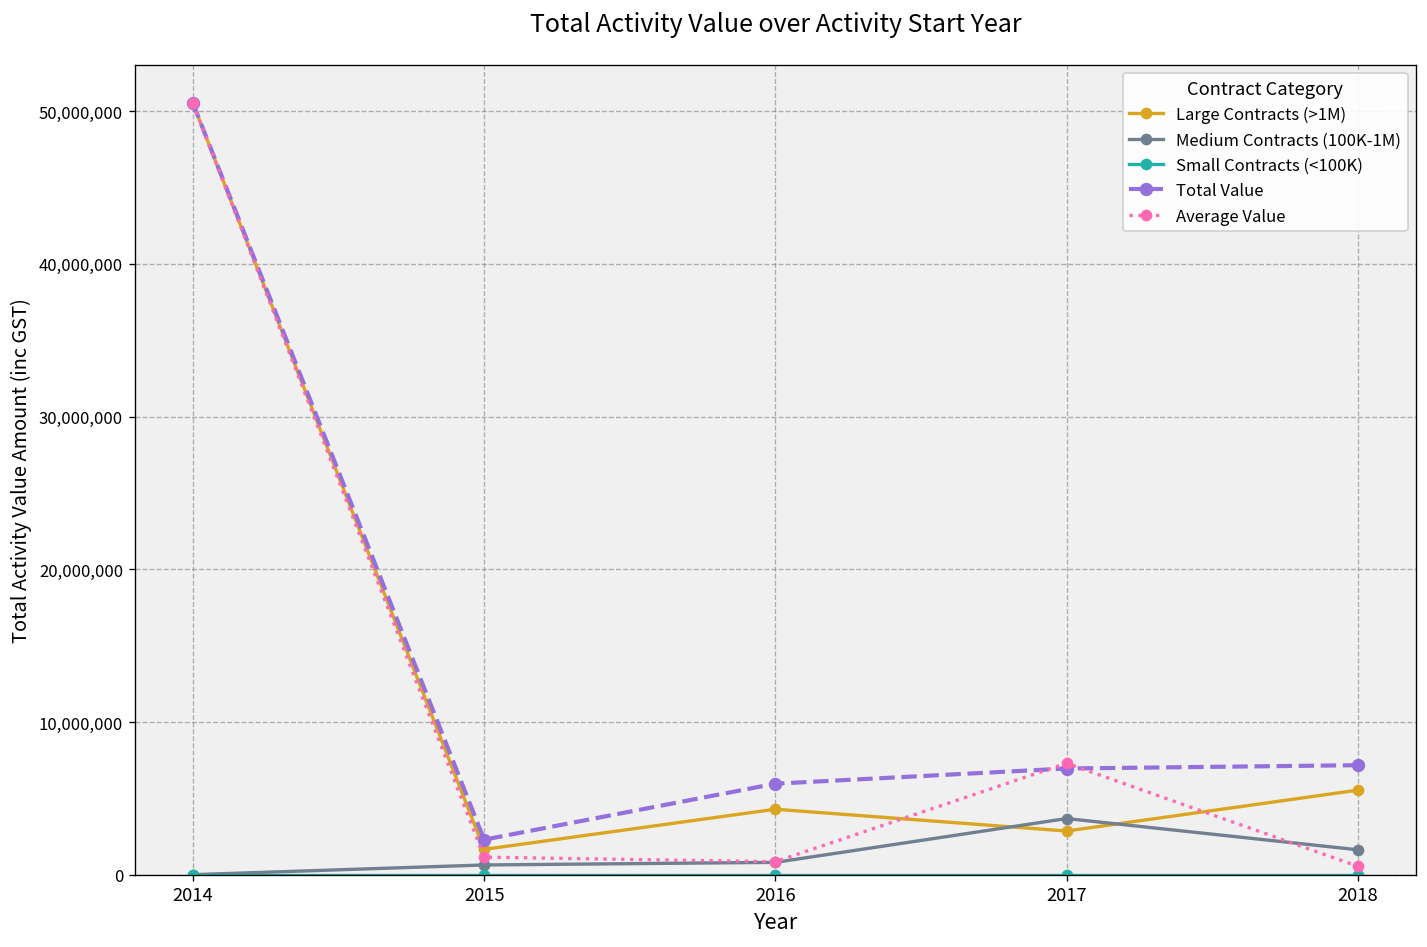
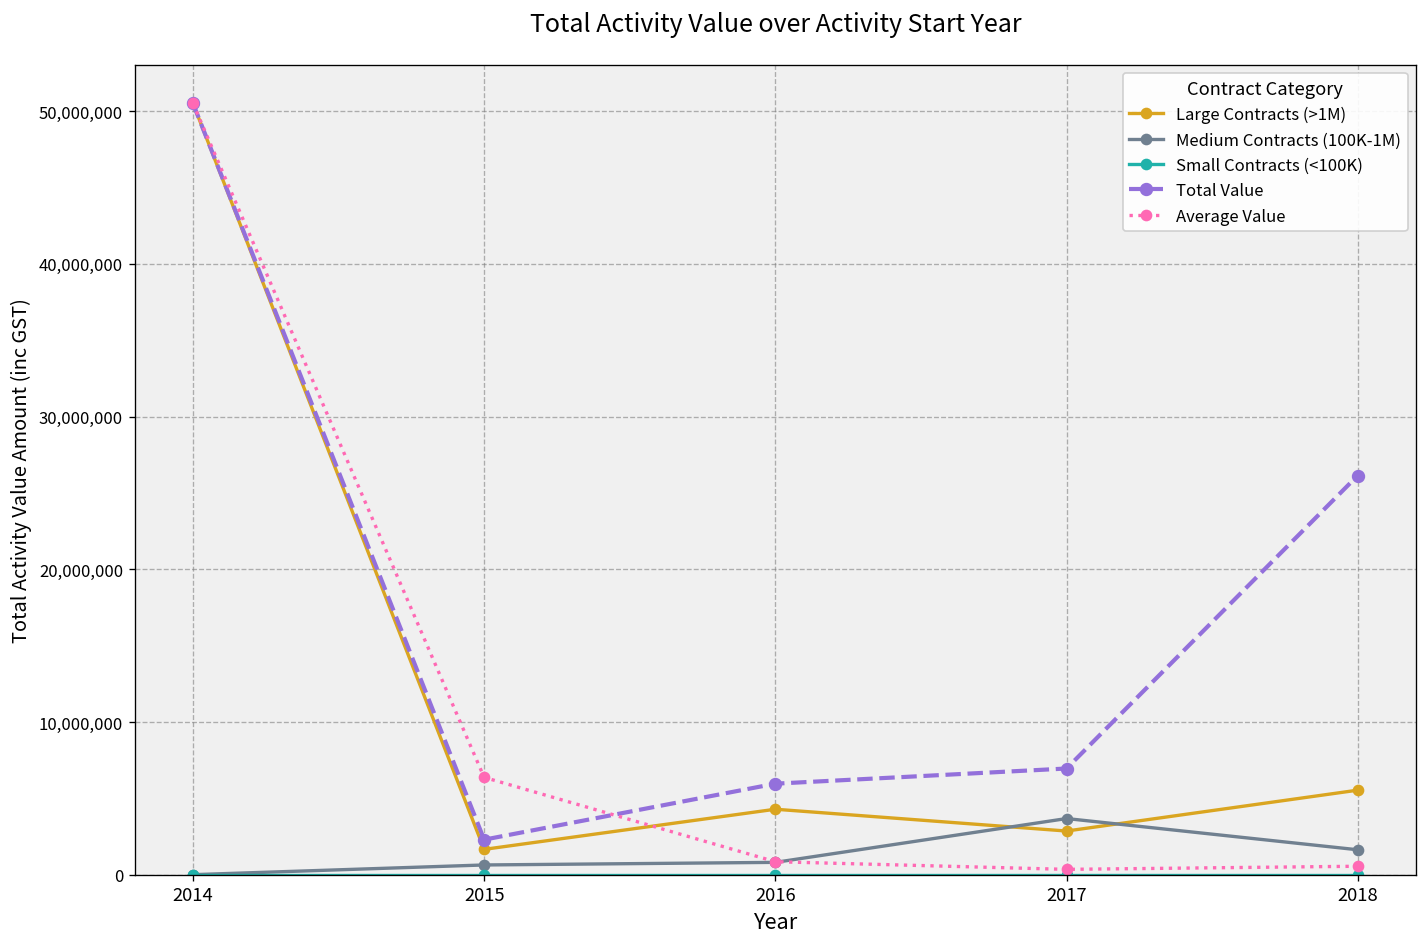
Average Value, 2015: 1,100,000 -> 6,400,000
Average Value, 2017: 7,300,000 -> 300,000
Total Value, 2018: 7,200,000 -> 26,100,000
